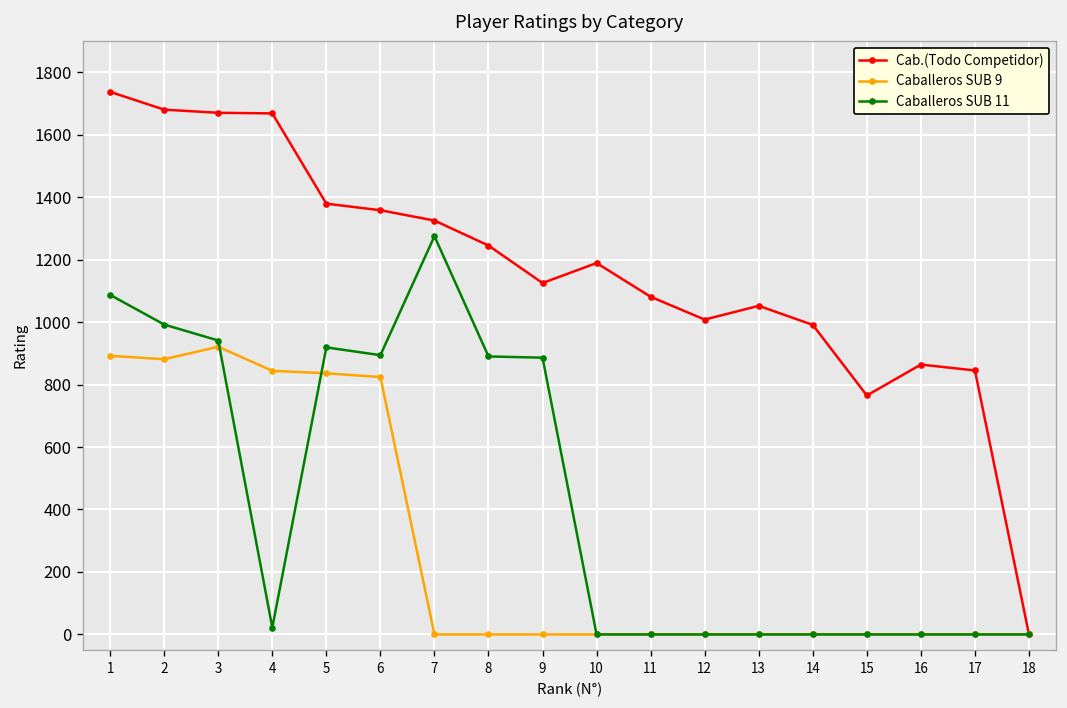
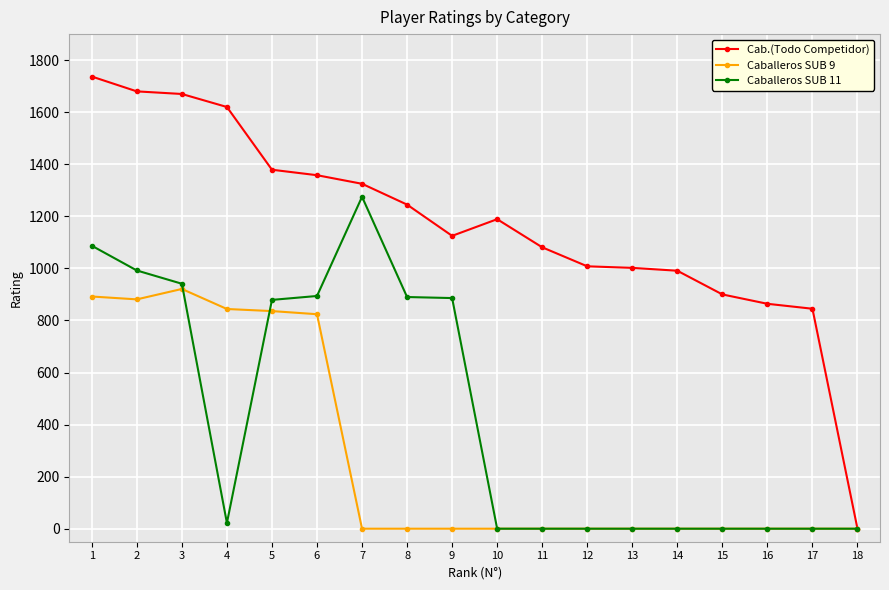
Cab.(Todo Competidor), 4: 1670 -> 1620
Caballeros SUB 11, 5: 920 -> 880
Cab.(Todo Competidor), 13: 1050 -> 1000
Cab.(Todo Competidor), 15: 770 -> 900
